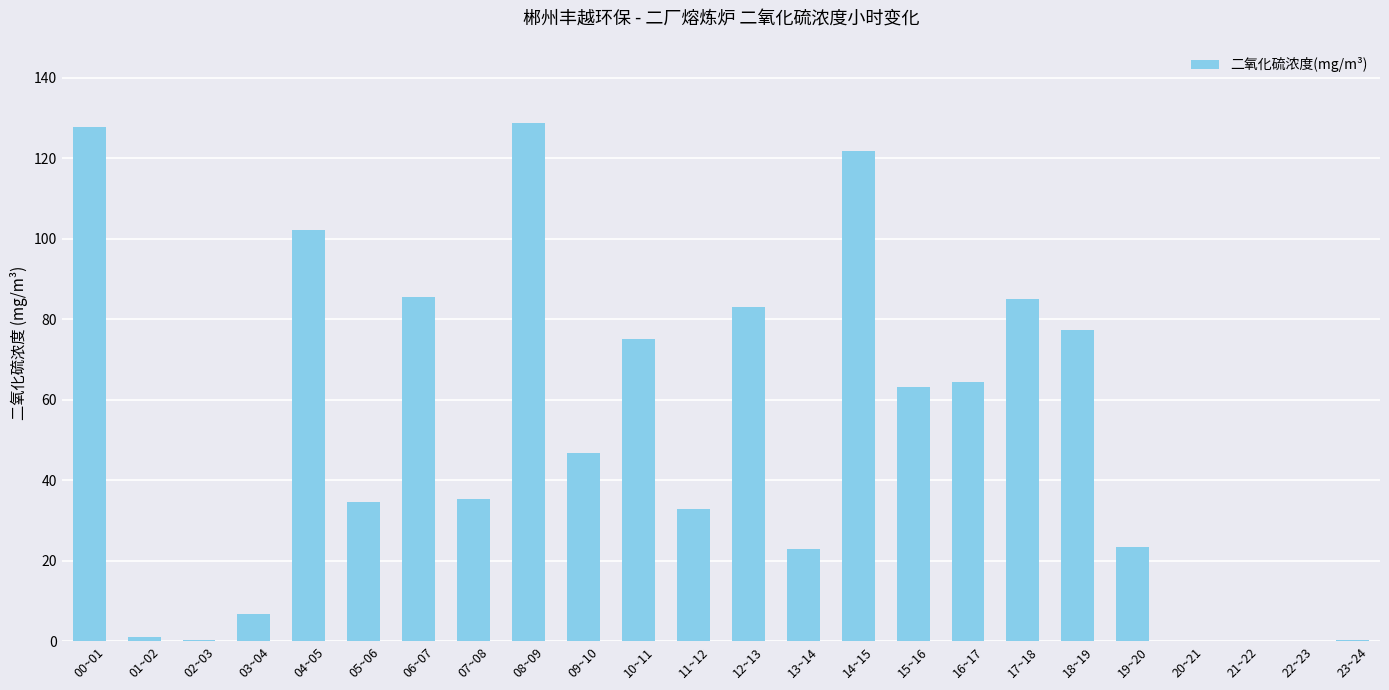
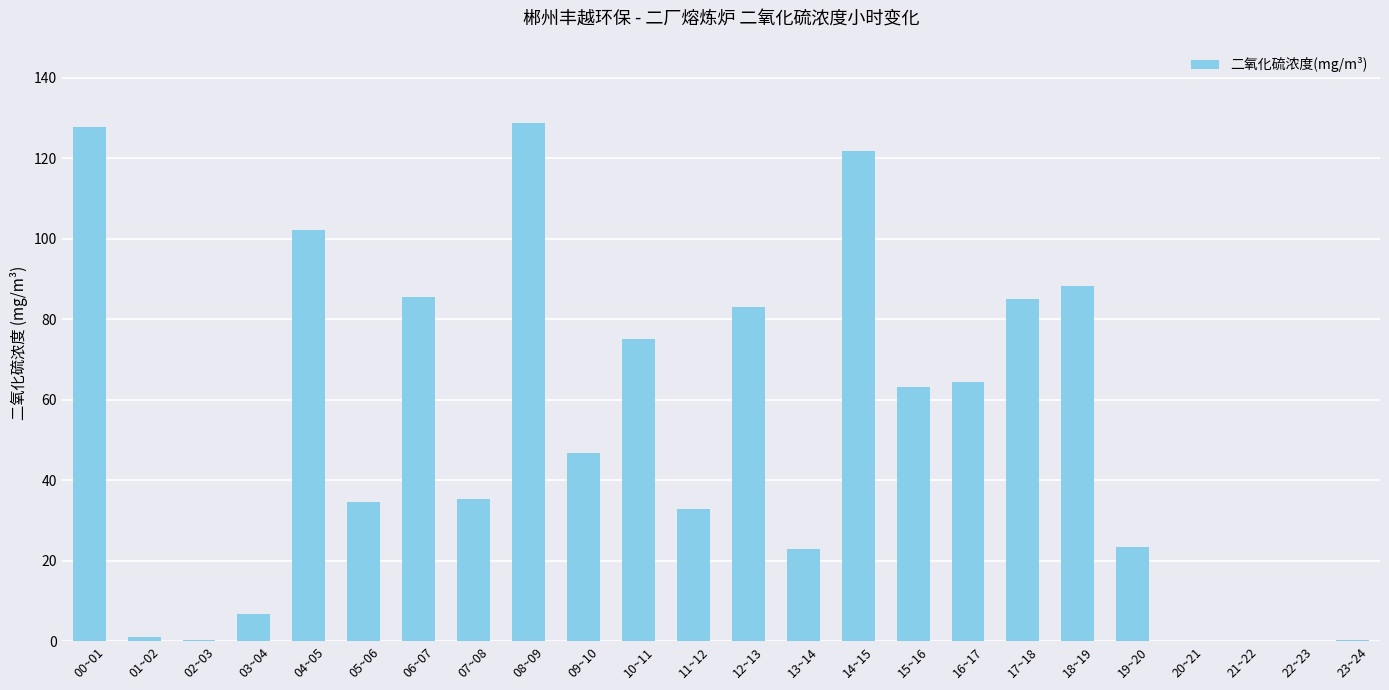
18~19: 77 -> 88
